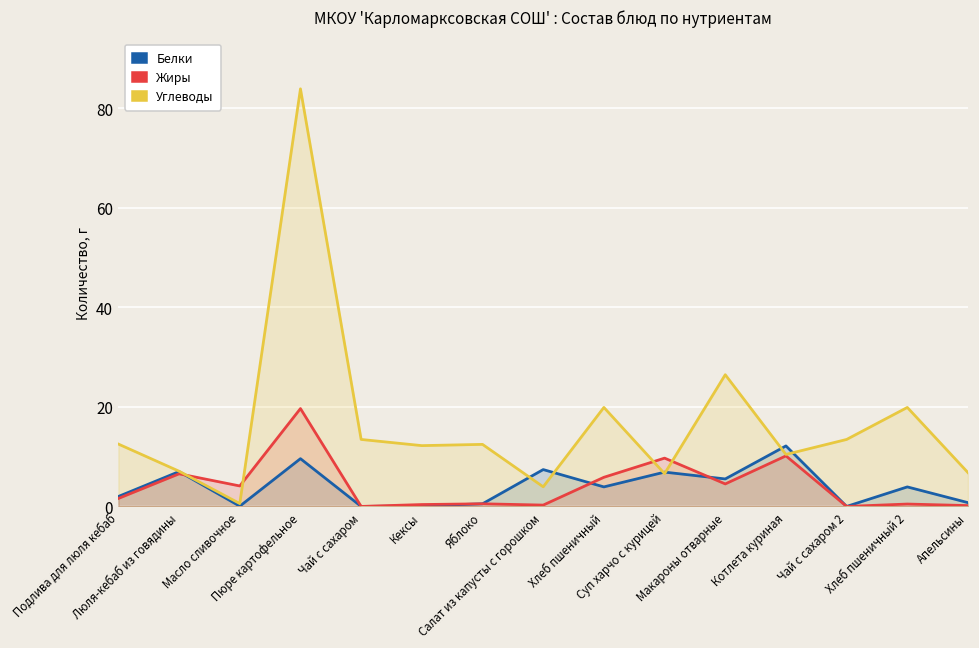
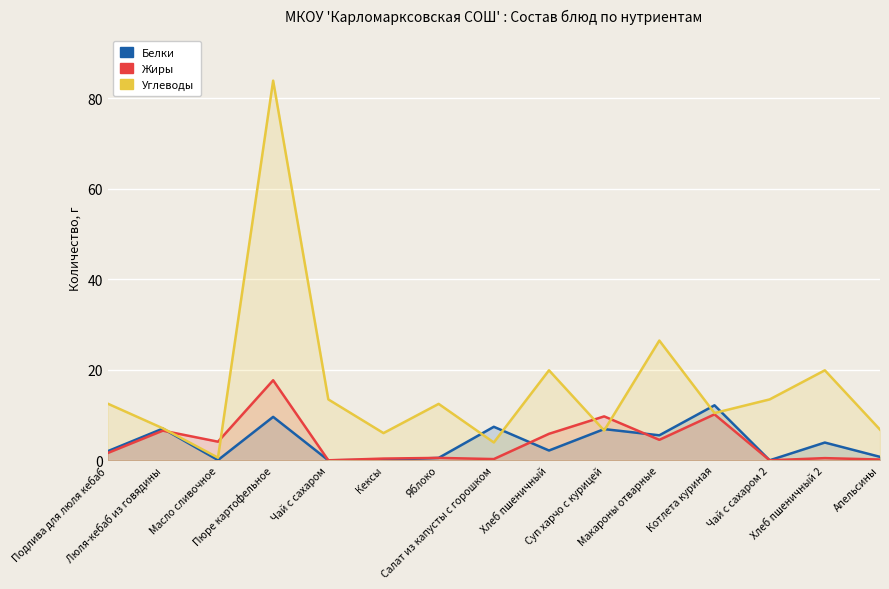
Жиры, Пюре картофельное: 20 -> 18
Углеводы, Кексы: 12 -> 6
Белки, Хлеб пшеничный: 4 -> 2
